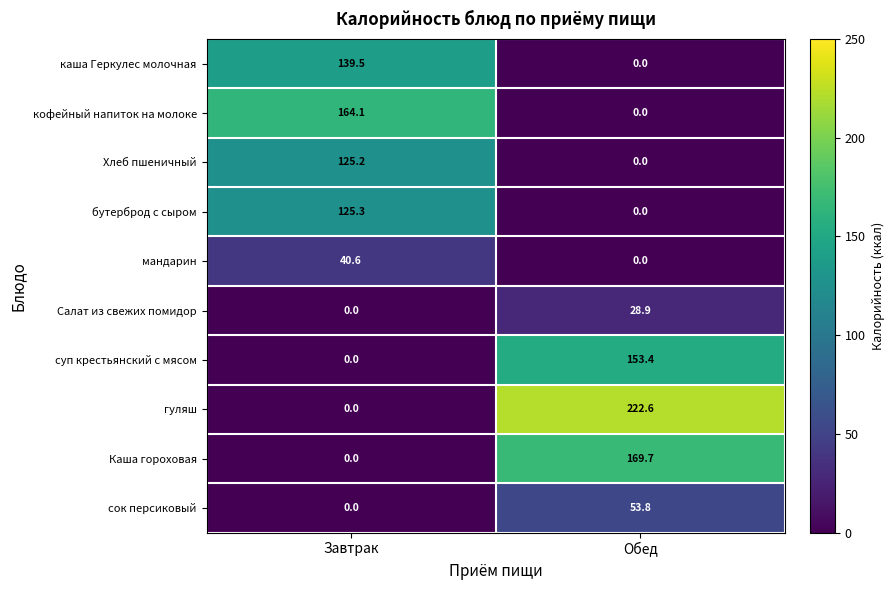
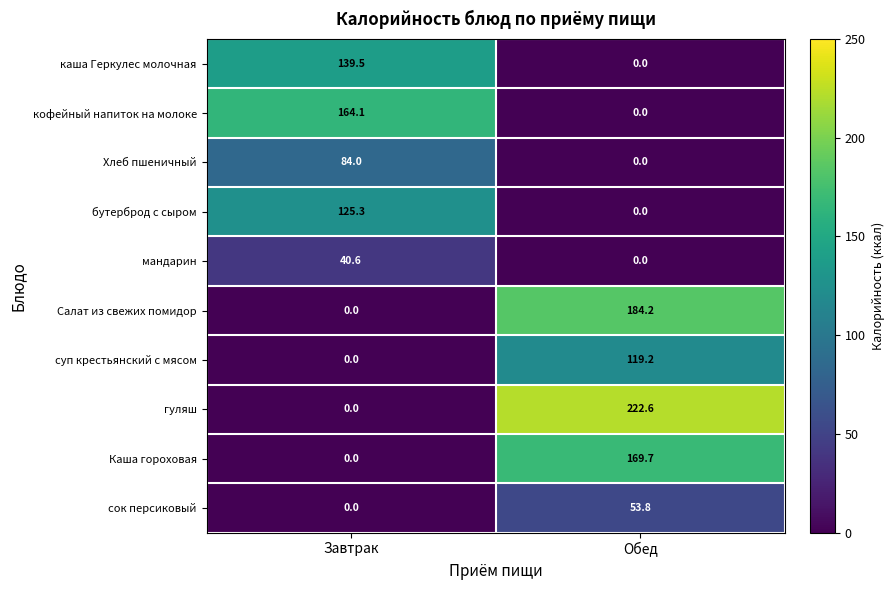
Хлеб пшеничный, Завтрак: 125.2 -> 84.0
Салат из свежих помидор, Обед: 28.9 -> 184.2
суп крестьянский с мясом, Обед: 153.4 -> 119.2
